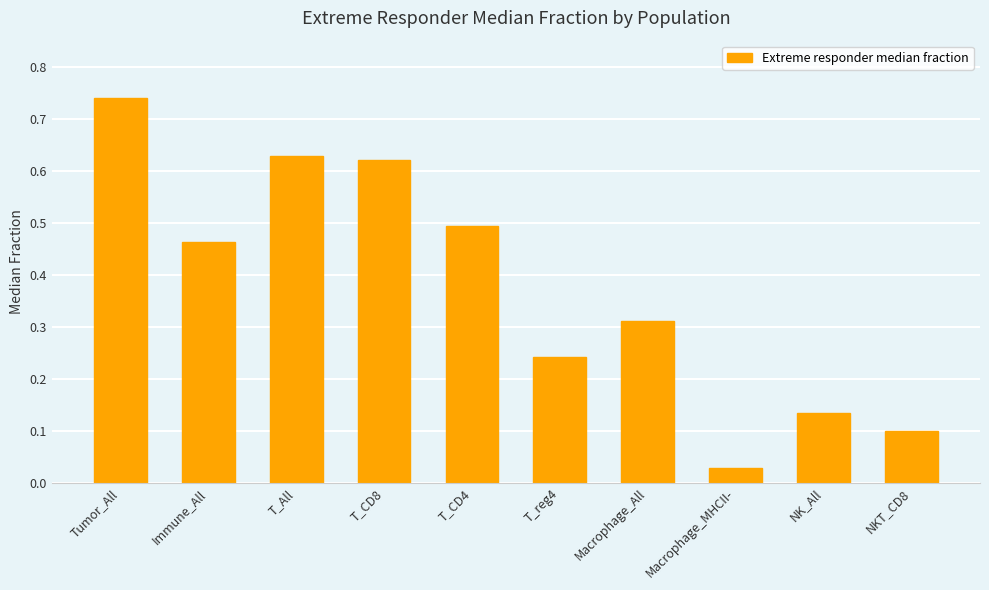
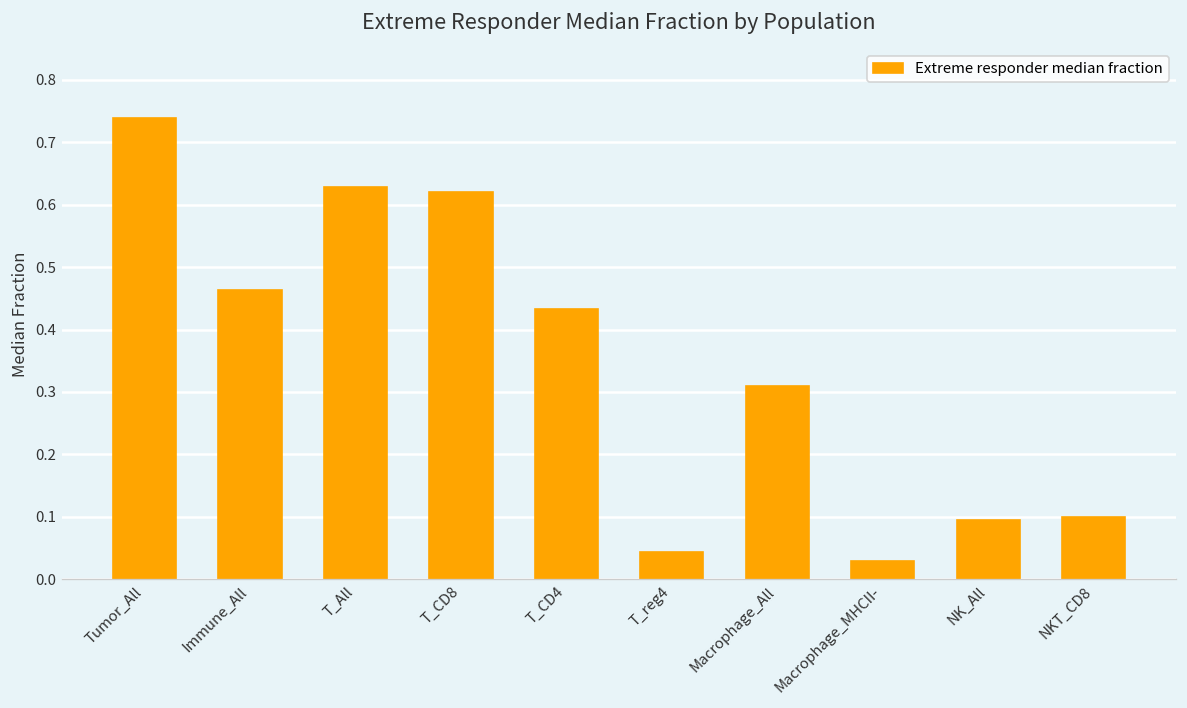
T_CD4: 0.49 -> 0.43
T_reg4: 0.24 -> 0.04
NK_All: 0.13 -> 0.09
